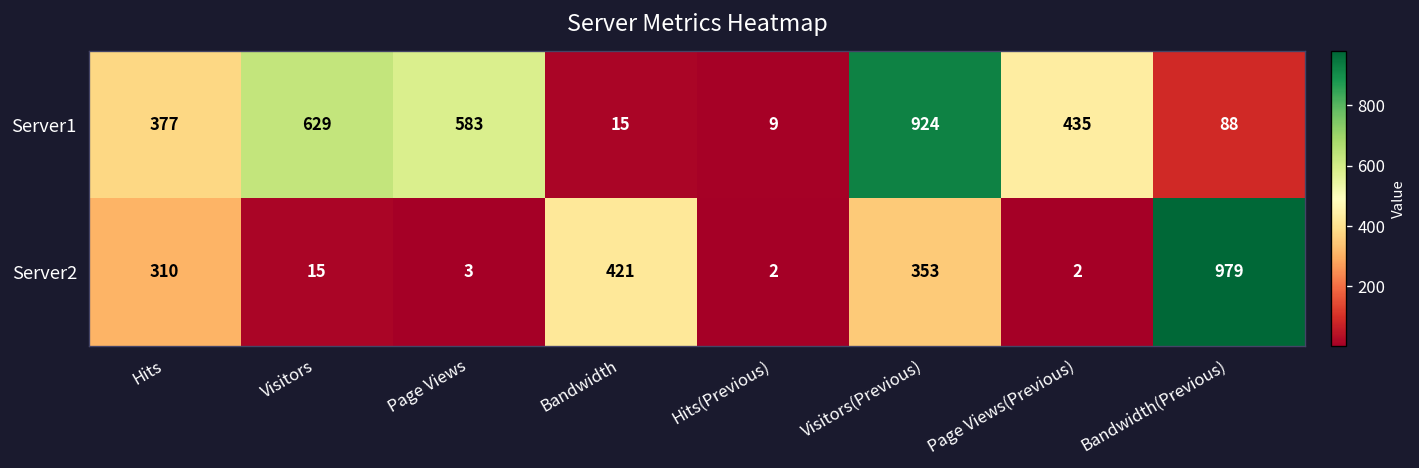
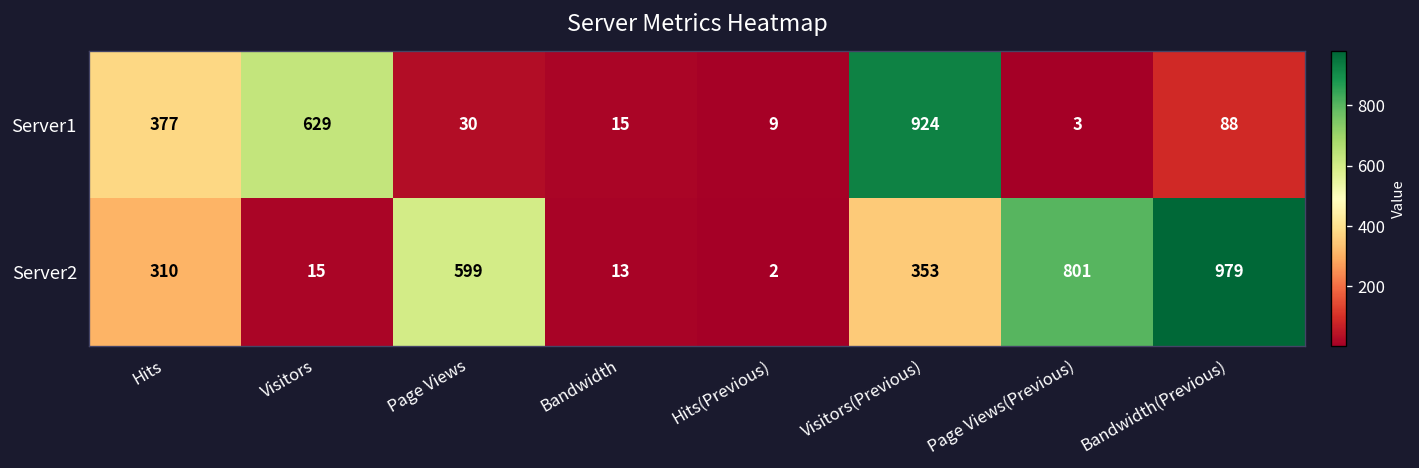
Server1, Page Views: 583 -> 30
Server1, Page Views(Previous): 435 -> 3
Server2, Page Views: 3 -> 599
Server2, Bandwidth: 421 -> 13
Server2, Page Views(Previous): 2 -> 801
